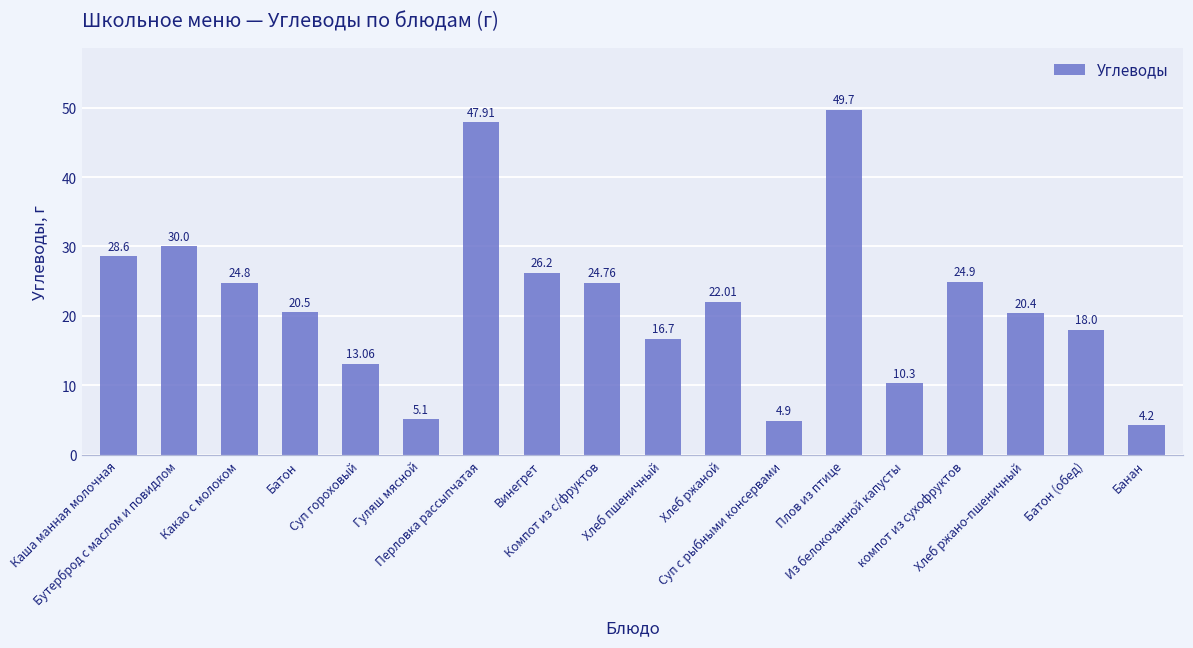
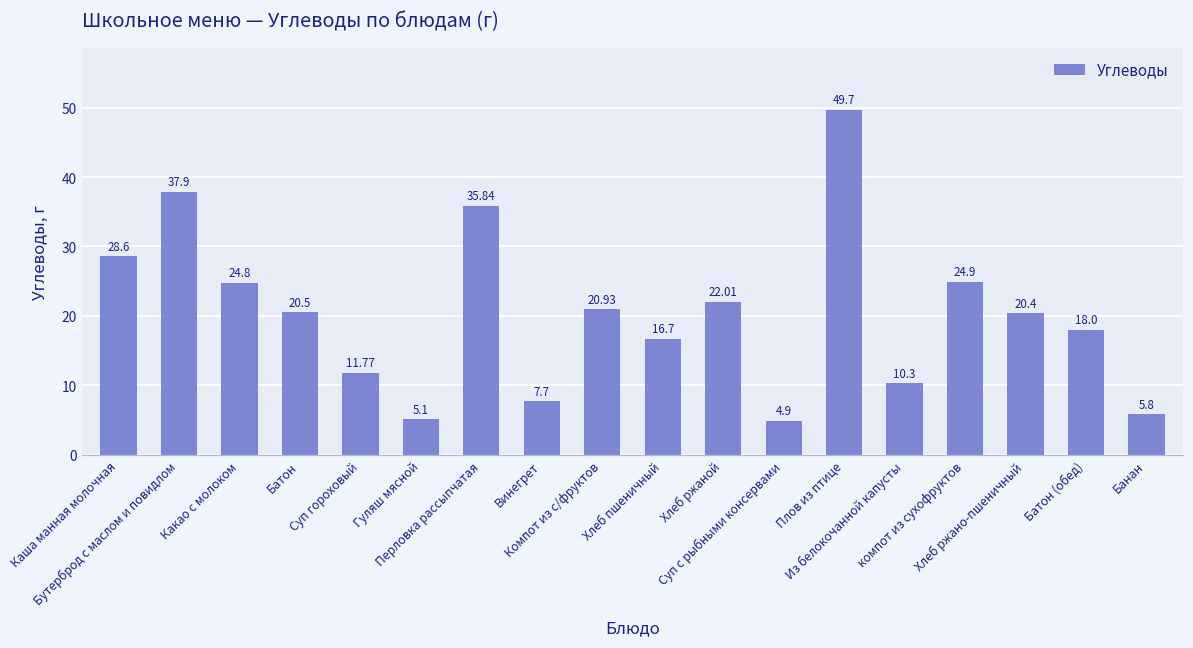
Бутерброд с маслом и повидлом: 30.0 -> 37.9
Суп гороховый: 13.06 -> 11.77
Перловка рассыпчатая: 47.91 -> 35.84
Винегрет: 26.2 -> 7.7
Компот из с/фруктов: 24.76 -> 20.93
Банан: 4.2 -> 5.8
